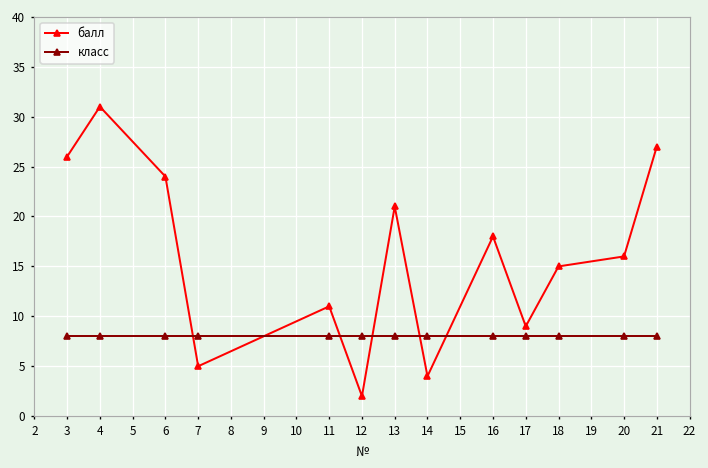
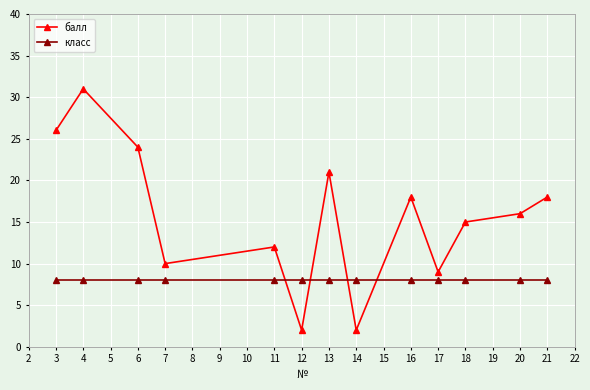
балл, 7: 5 -> 10
балл, 11: 11 -> 12
балл, 14: 4 -> 2
балл, 21: 27 -> 18
